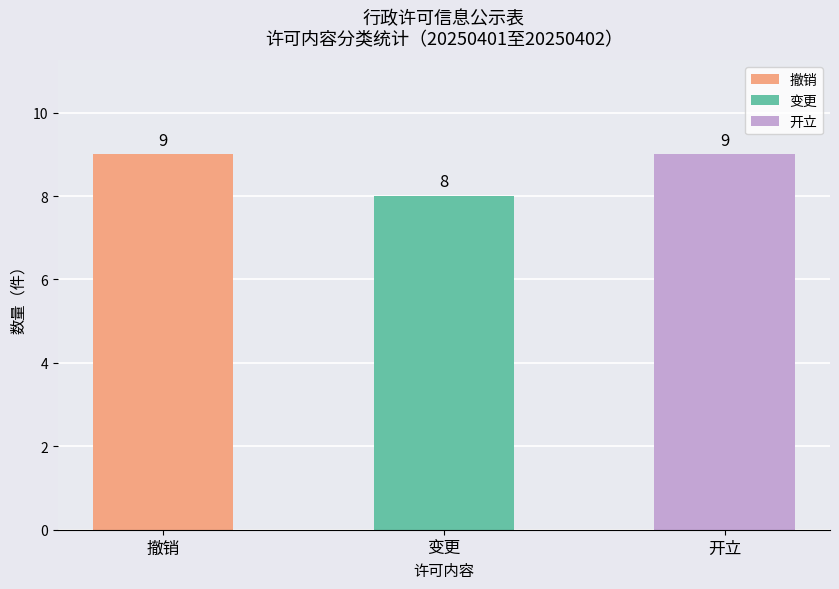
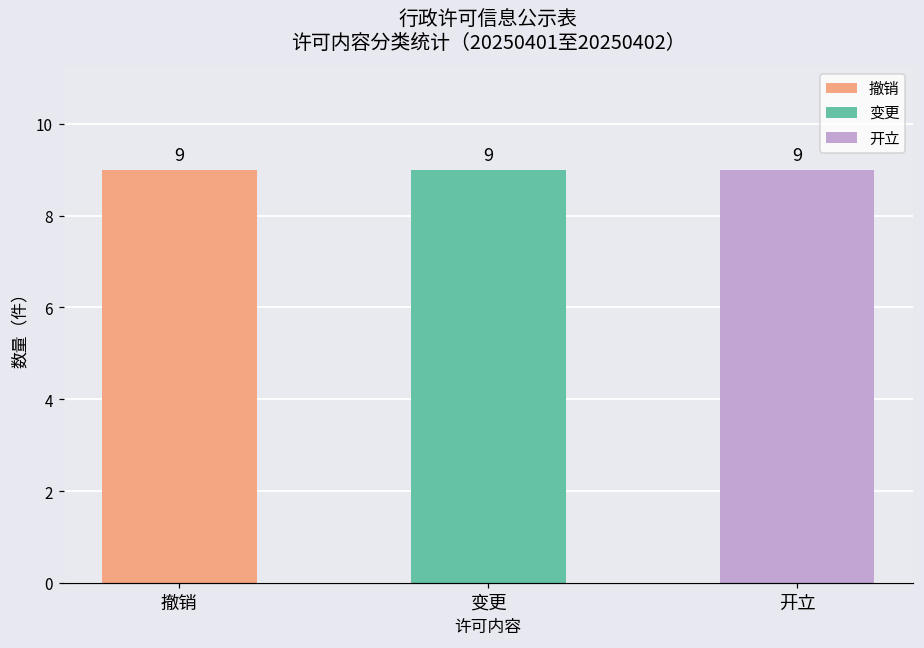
变更: 8 -> 9
